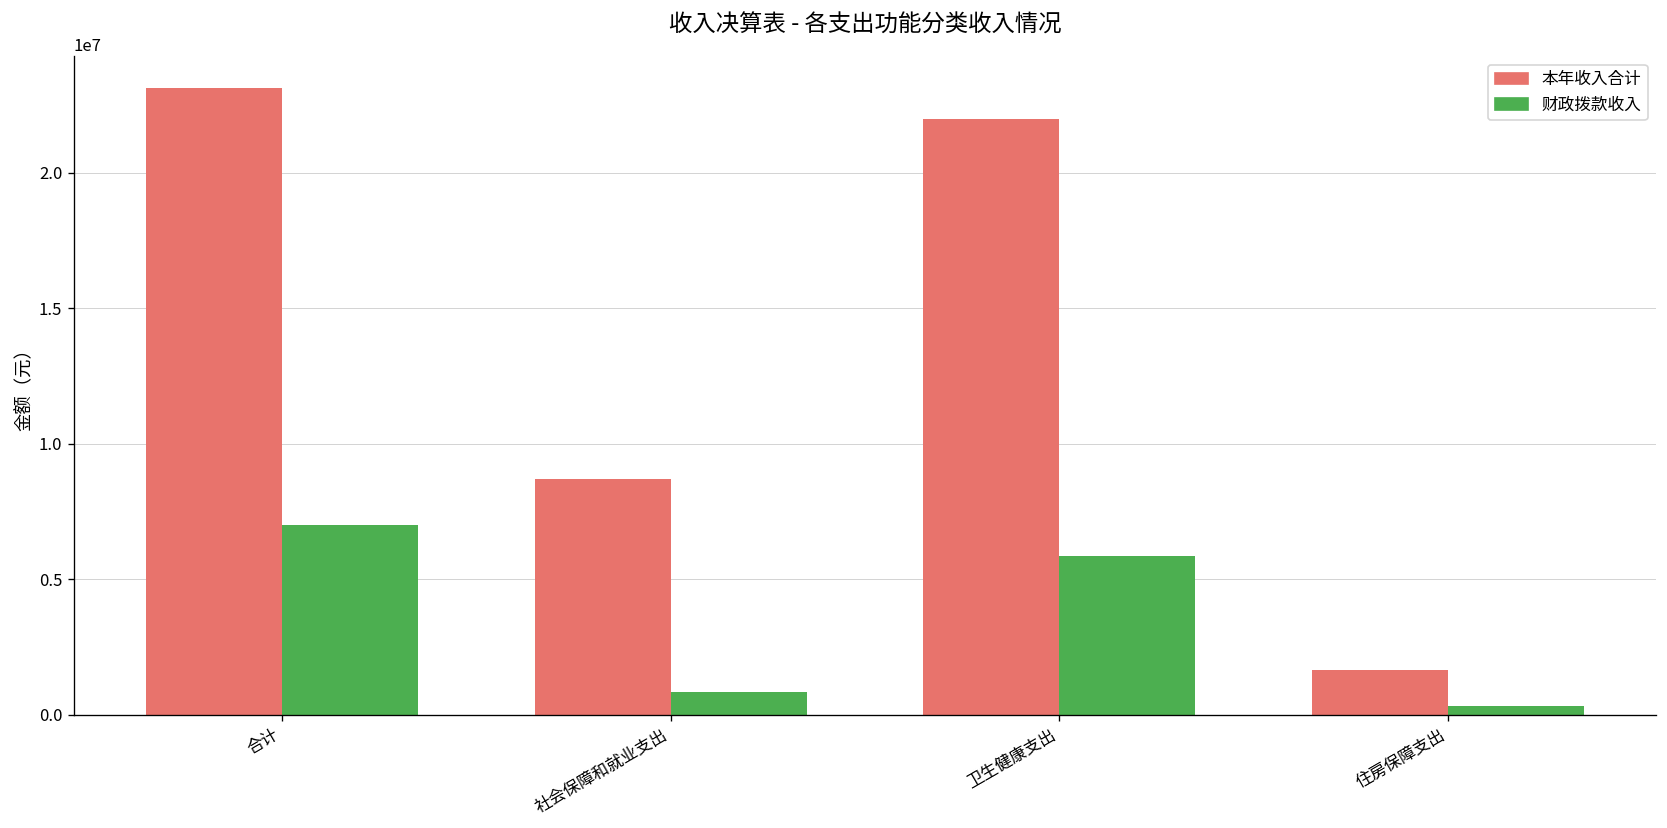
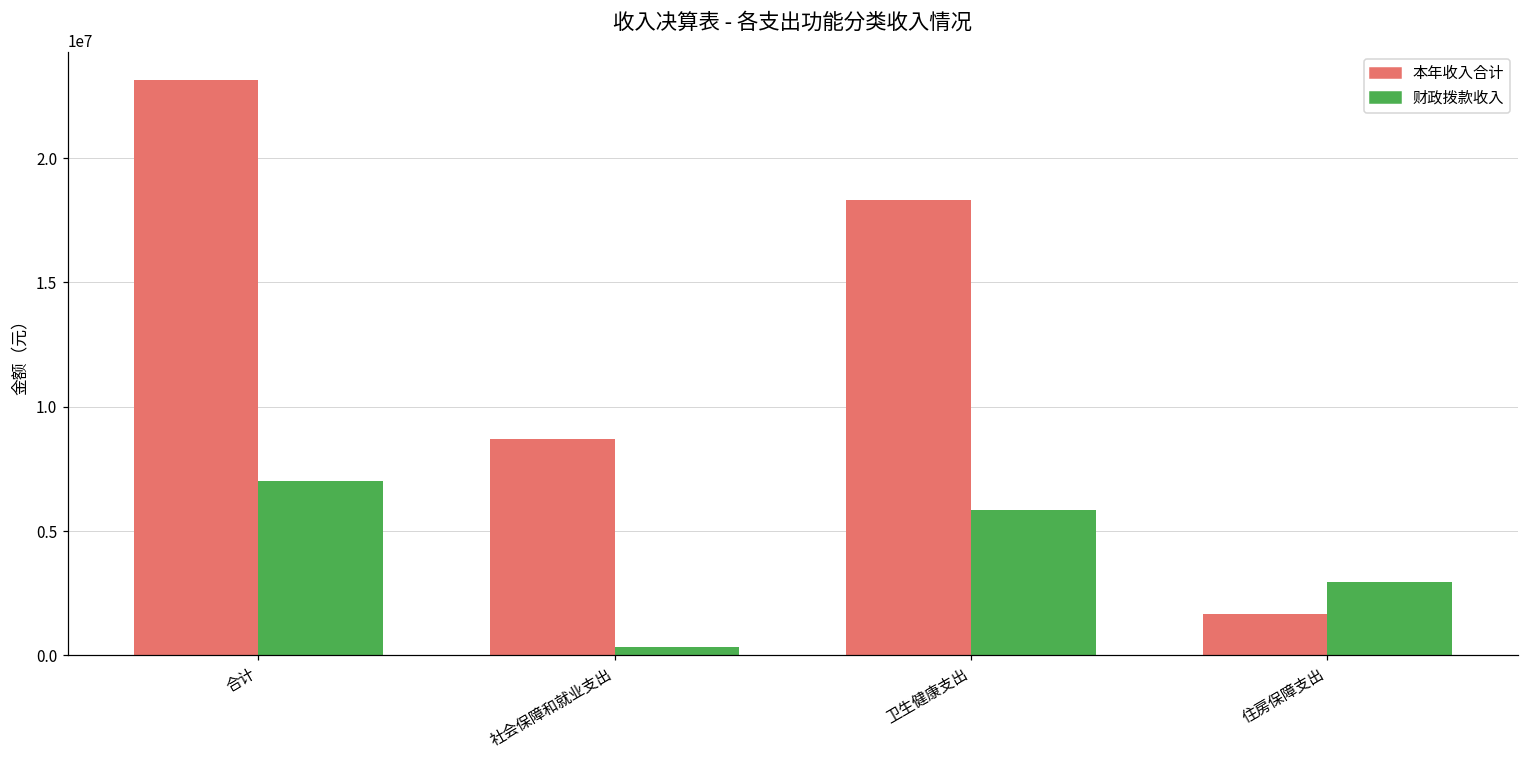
财政拨款收入, 社会保障和就业支出: 800000 -> 300000
本年收入合计, 卫生健康支出: 22000000 -> 18300000
财政拨款收入, 住房保障支出: 300000 -> 2900000
